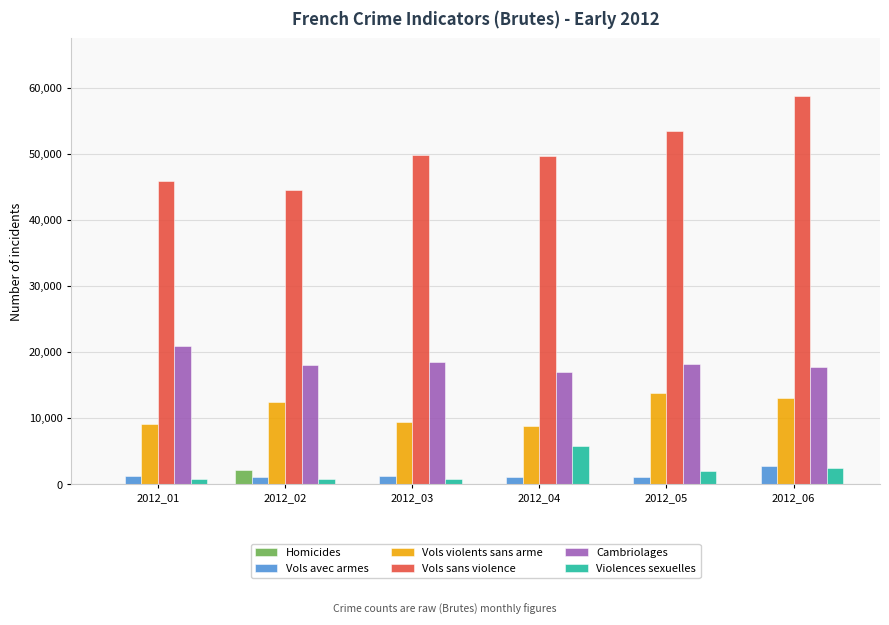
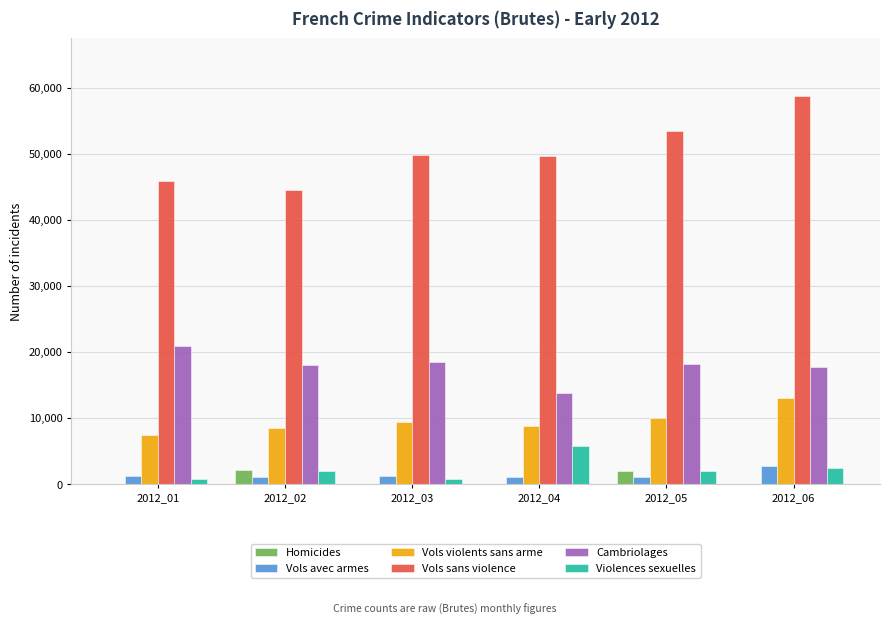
Vols violents sans arme, 2012_01: 9,000 -> 7,000
Vols violents sans arme, 2012_02: 12,000 -> 8,000
Violences sexuelles, 2012_02: 1,000 -> 2,000
Cambriolages, 2012_04: 17,000 -> 14,000
Homicides, 2012_05: 0 -> 2,000
Vols violents sans arme, 2012_05: 14,000 -> 10,000
